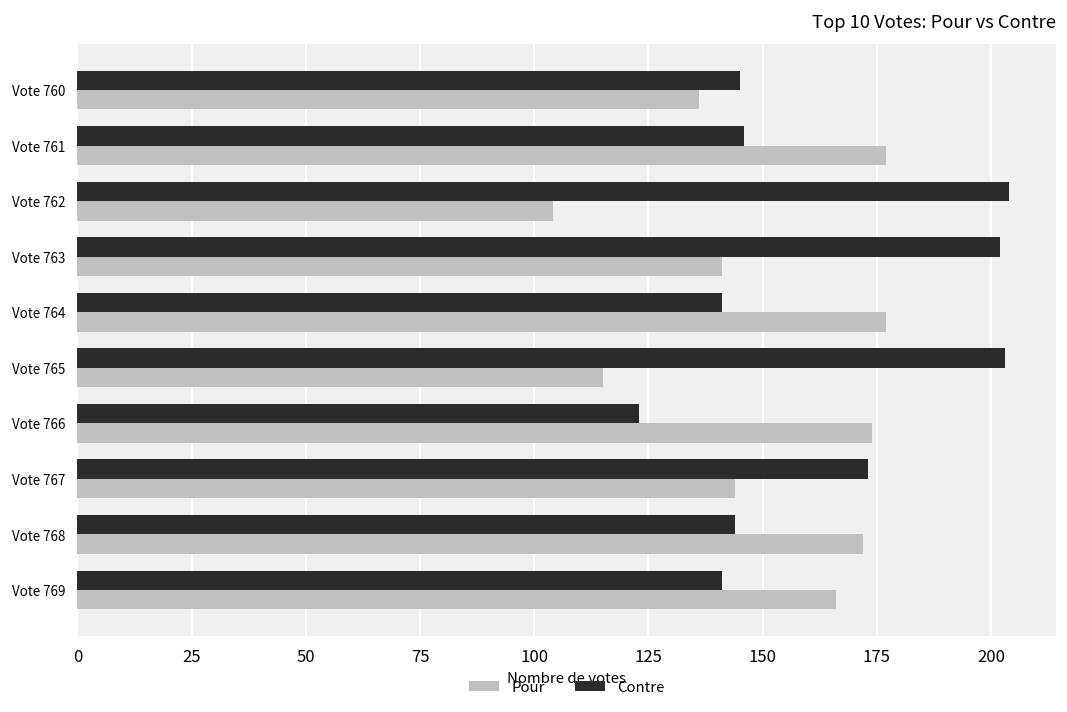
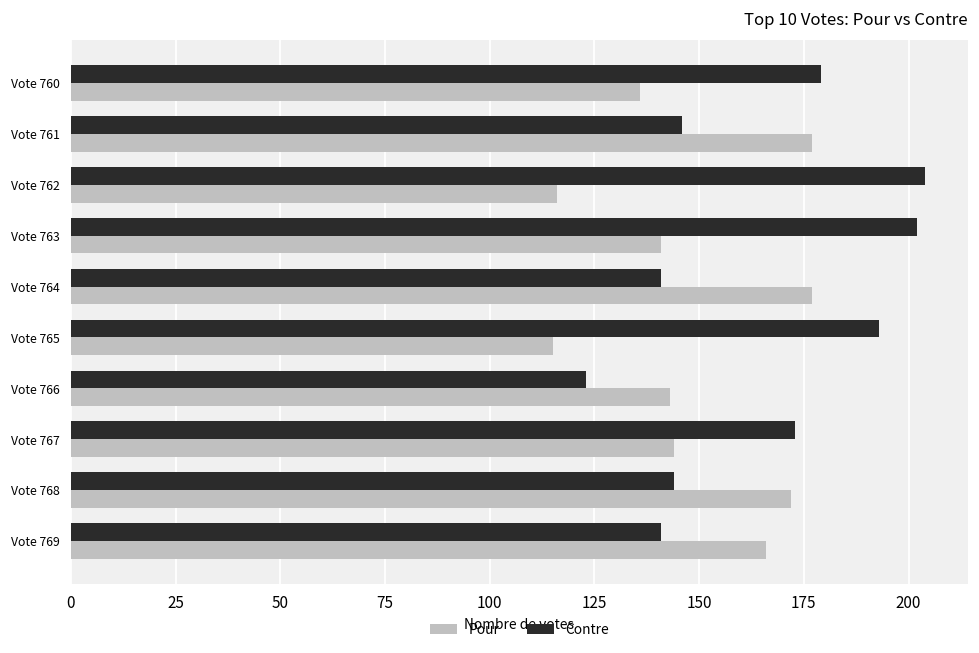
Contre, Vote 760: 145 -> 179
Pour, Vote 762: 104 -> 116
Contre, Vote 765: 203 -> 193
Pour, Vote 766: 174 -> 143
